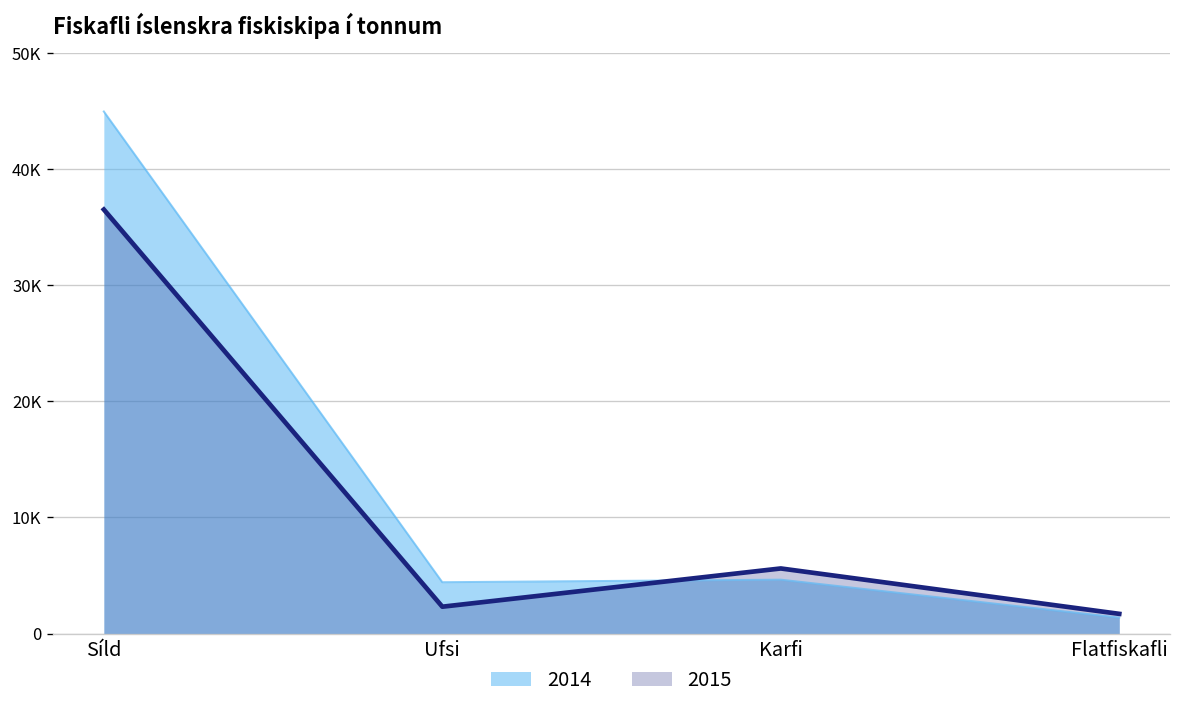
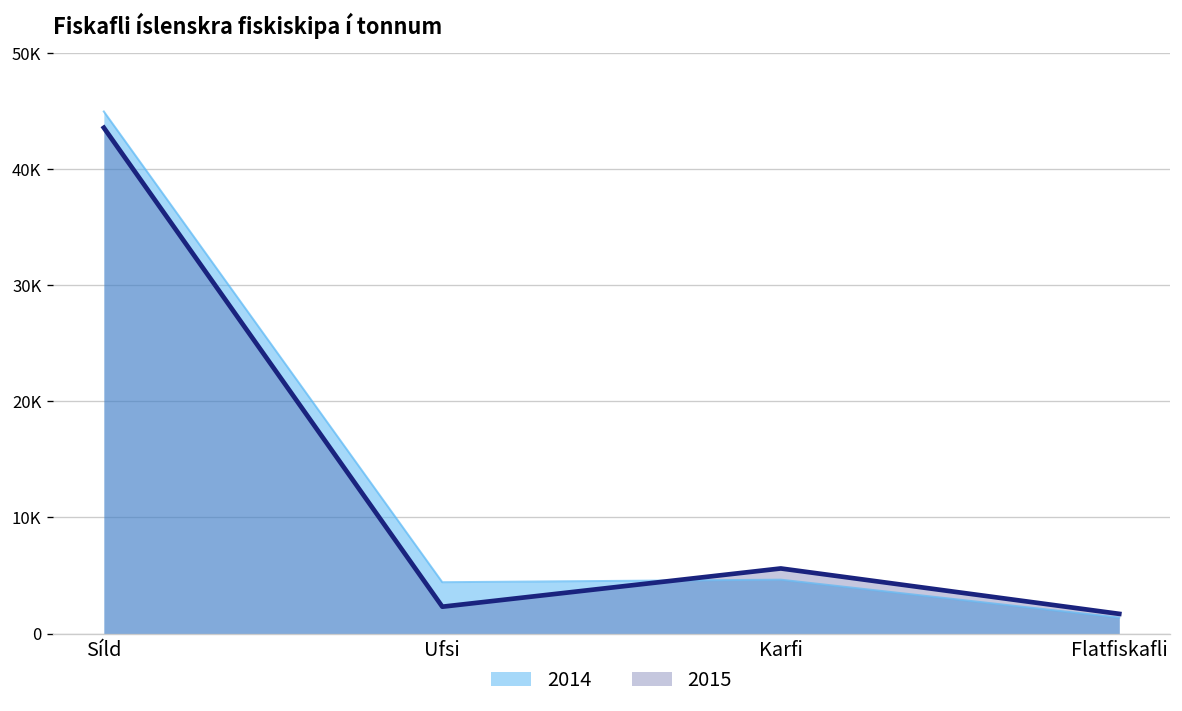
2015, Síld: 37000 -> 44000
